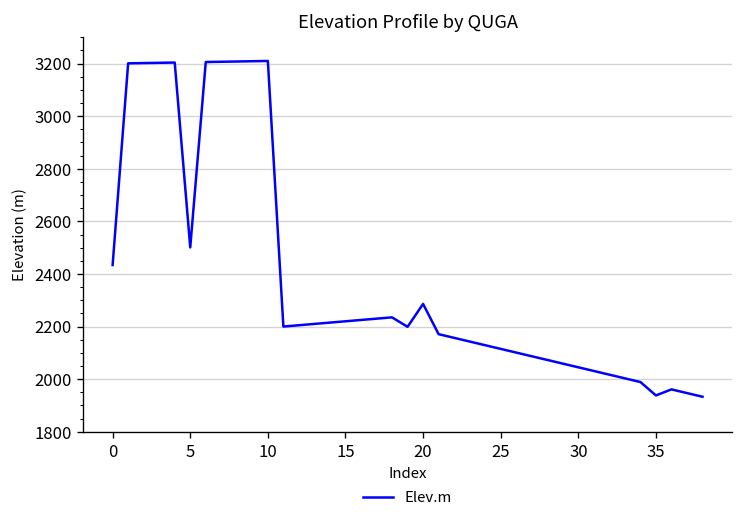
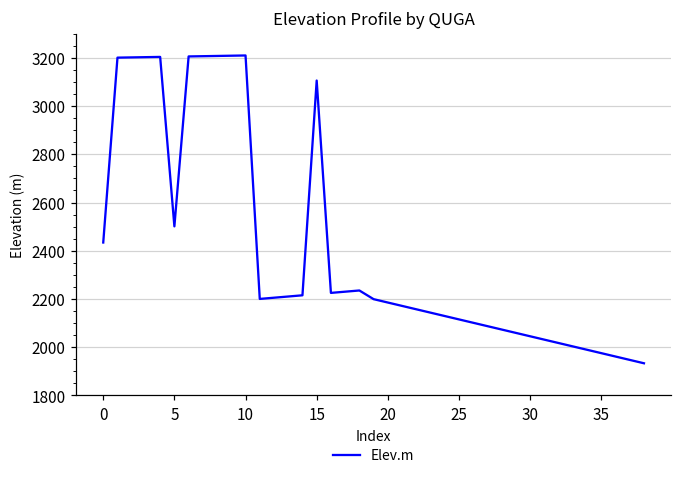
15: 2220 -> 3110
20: 2290 -> 2190
35: 1940 -> 1980
